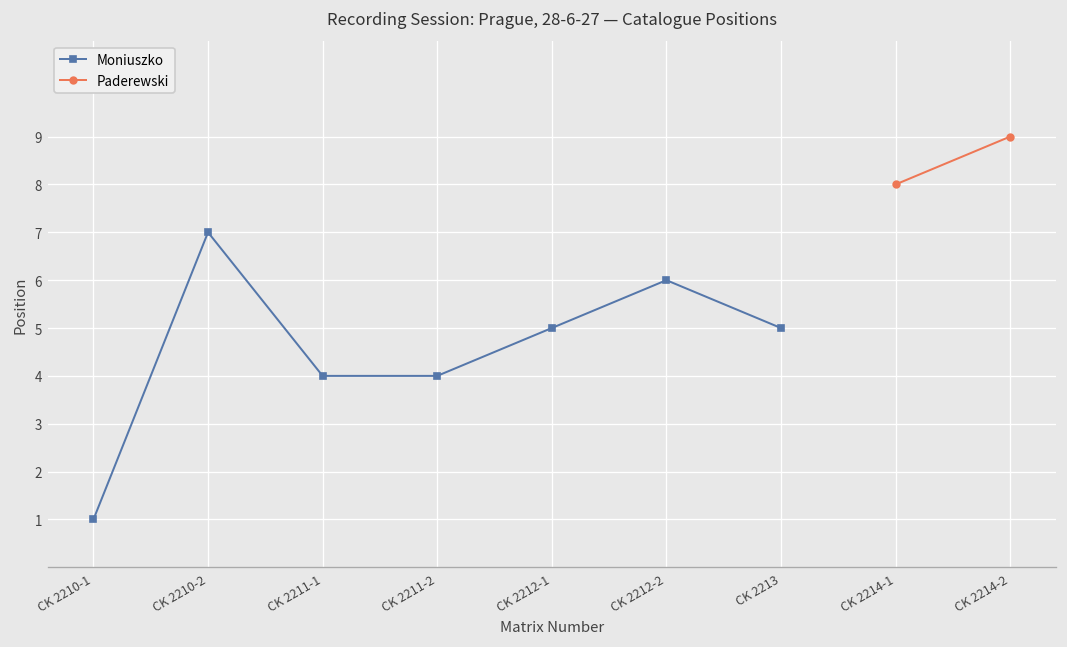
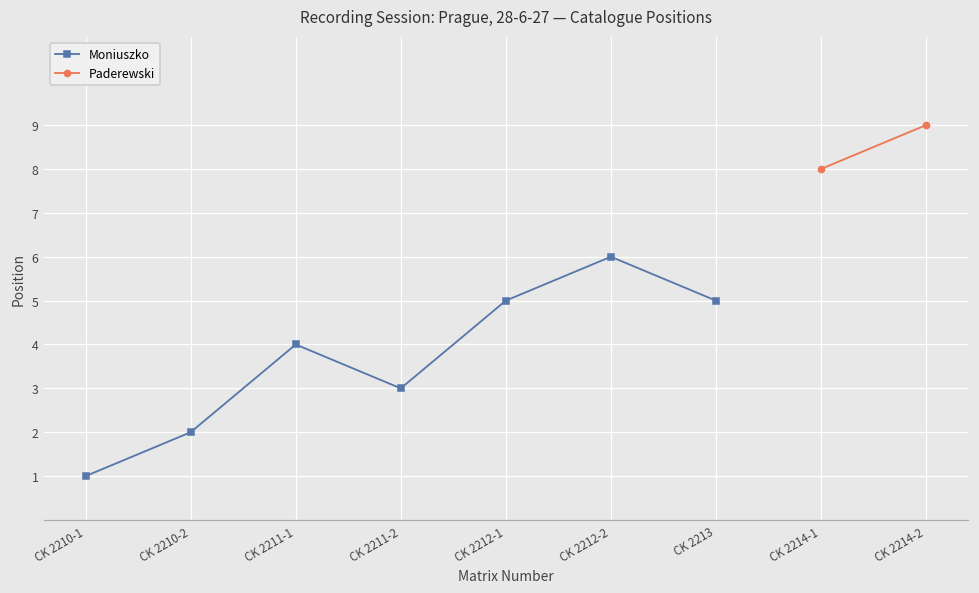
Moniuszko, CK 2210-2: 7 -> 2
Moniuszko, CK 2211-2: 4 -> 3
